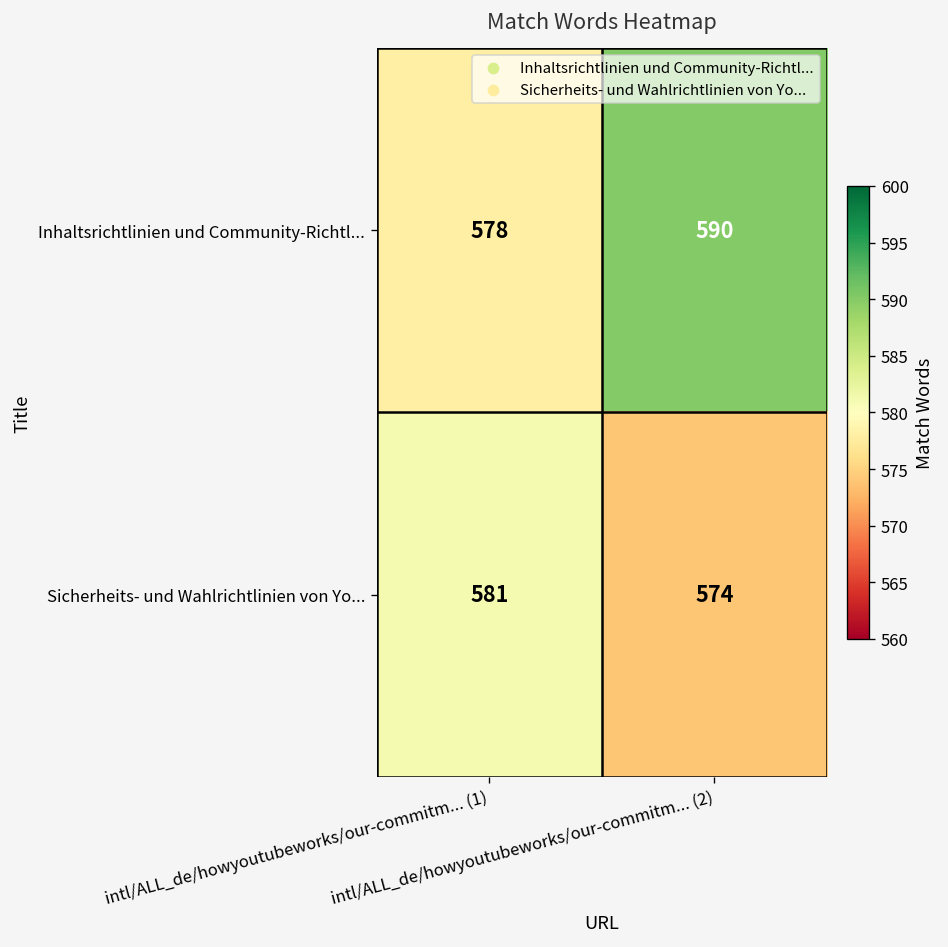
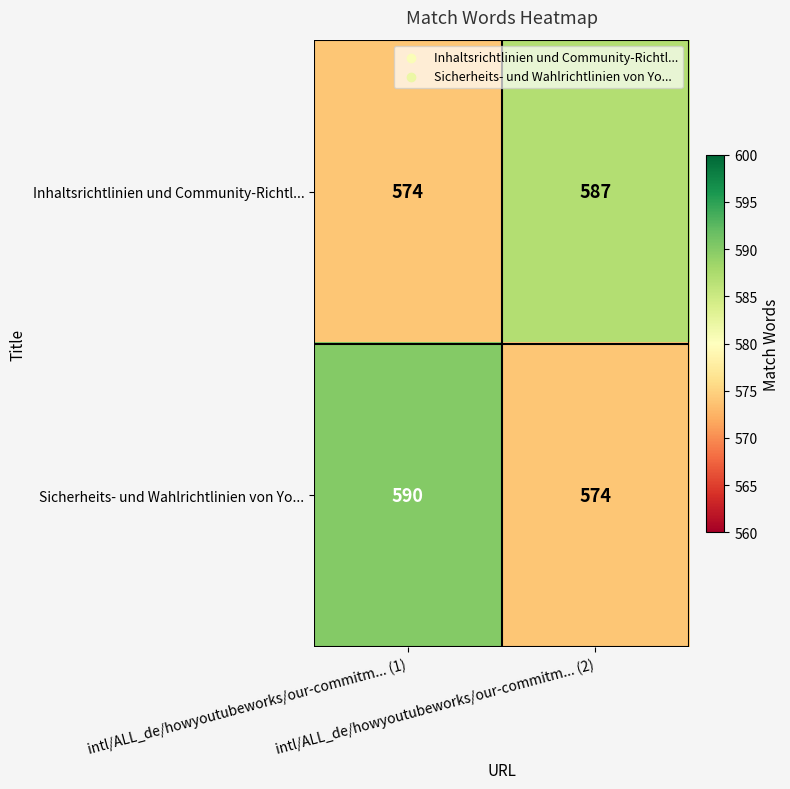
Inhaltsrichtlinien und Community-Richtl..., intl/ALL_de/howyoutubeworks/our-commitm... (1): 578 -> 574
Inhaltsrichtlinien und Community-Richtl..., intl/ALL_de/howyoutubeworks/our-commitm... (2): 590 -> 587
Sicherheits- und Wahlrichtlinien von Yo..., intl/ALL_de/howyoutubeworks/our-commitm... (1): 581 -> 590
